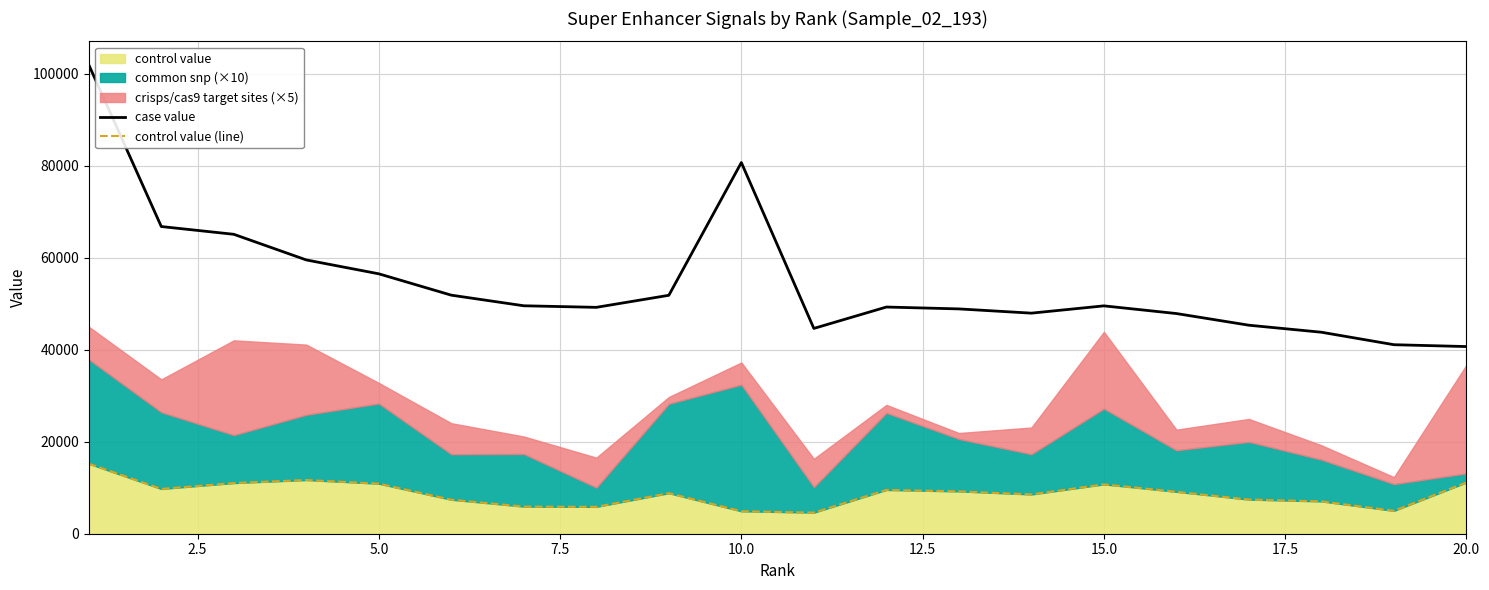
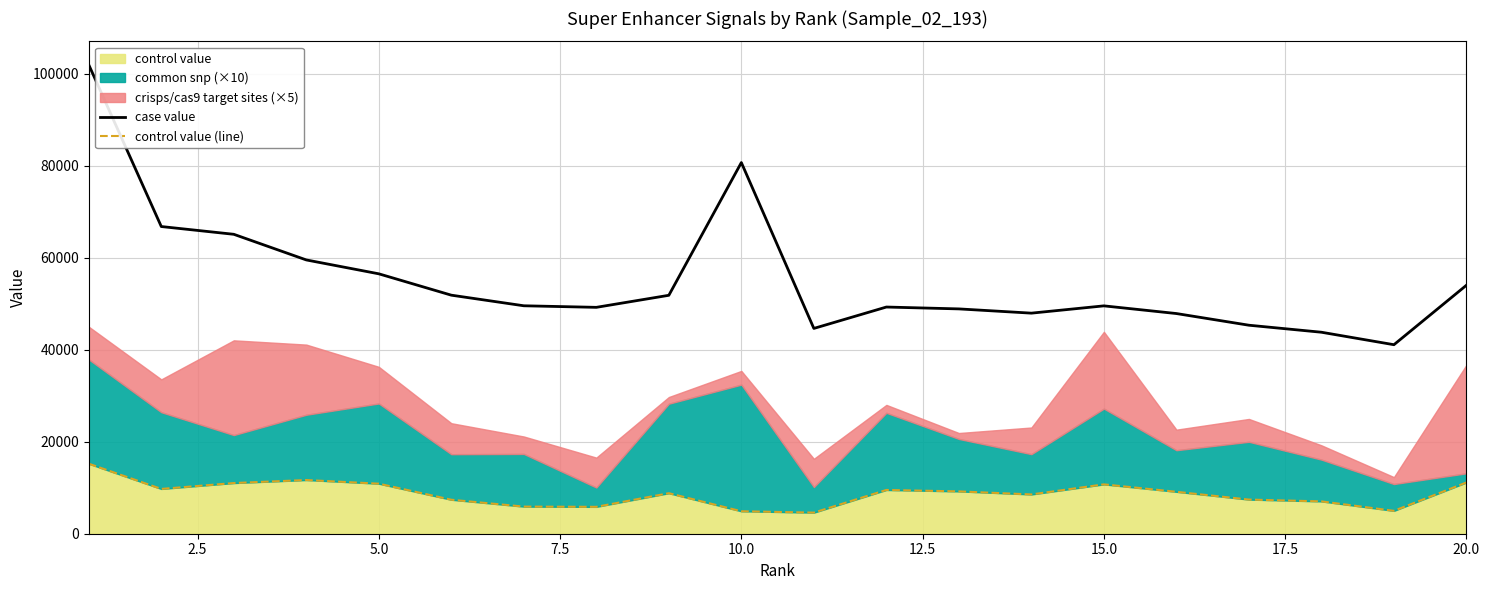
crisps/cas9 target sites (×5), 5.0: 4000 -> 8000
crisps/cas9 target sites (×5), 10.0: 5000 -> 3000
case value, 20.0: 41000 -> 54000
